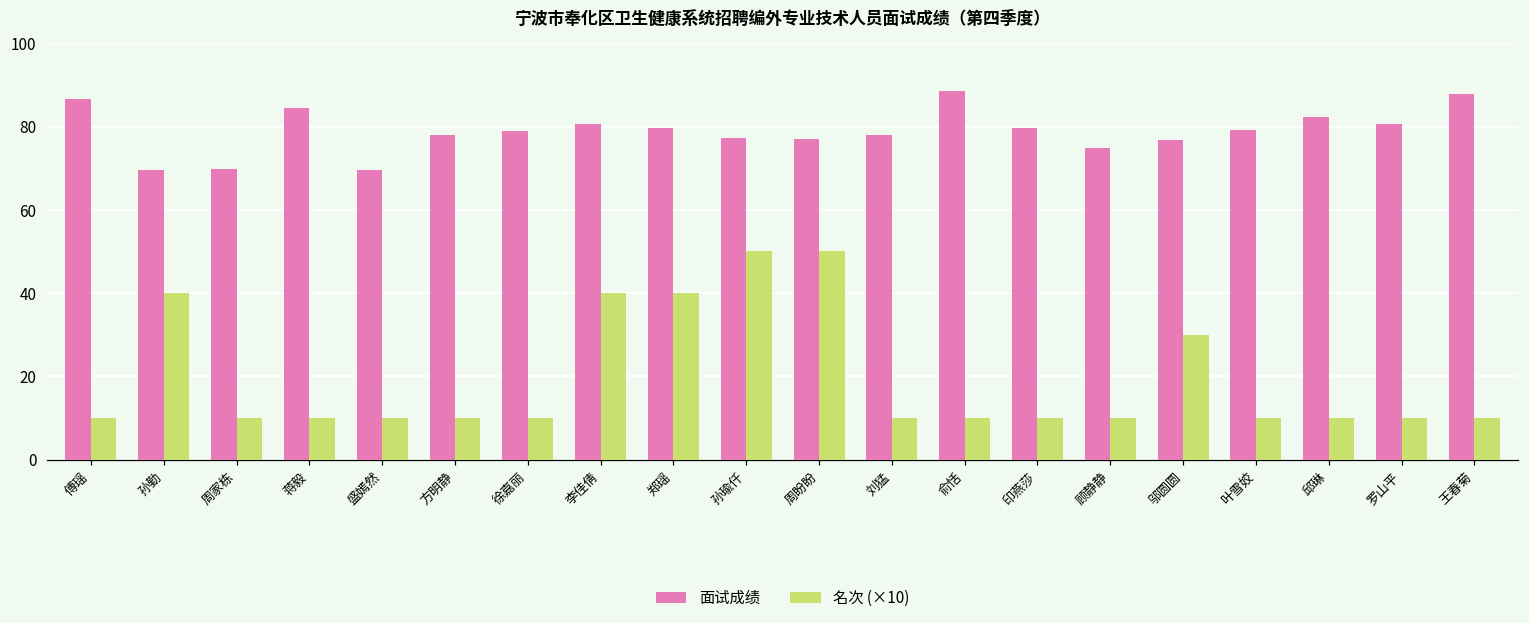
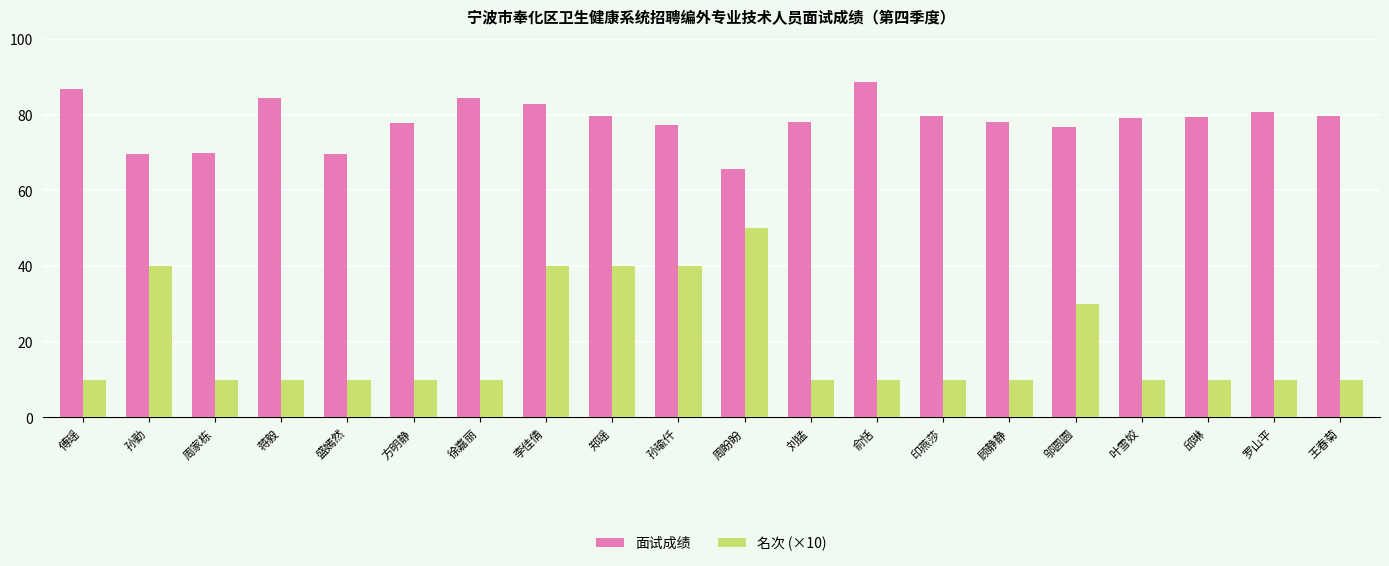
面试成绩, 徐嘉丽: 79 -> 84
面试成绩, 李佳倩: 81 -> 83
名次 (×10), 孙瑜仟: 50 -> 40
面试成绩, 周盼盼: 77 -> 66
面试成绩, 顾静静: 75 -> 78
面试成绩, 邱琳: 82 -> 80
面试成绩, 王春菊: 88 -> 80
